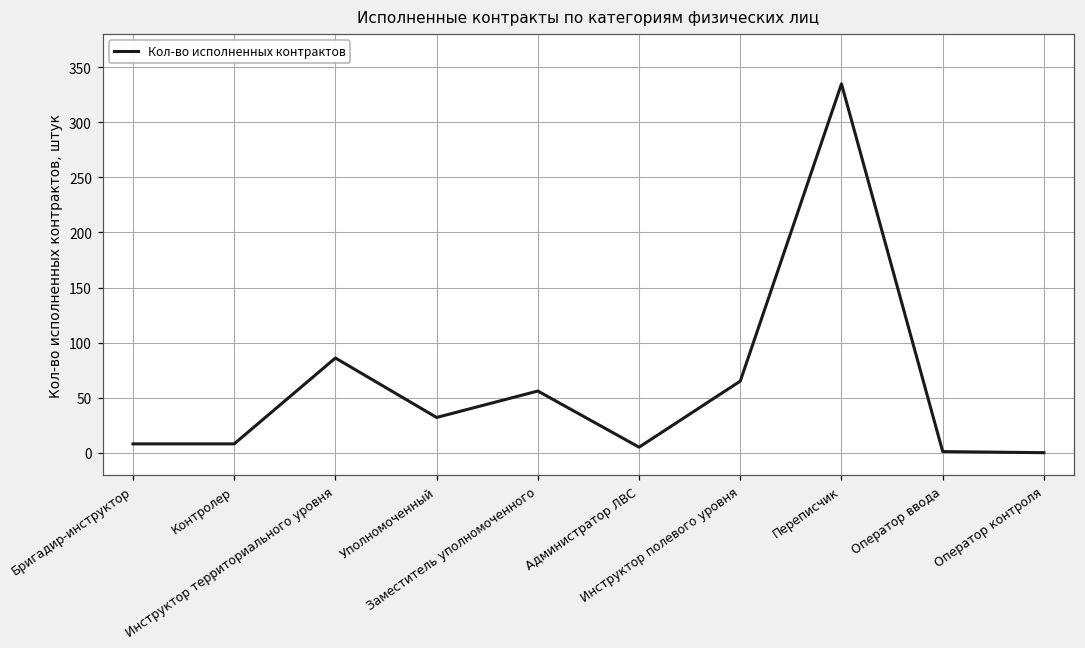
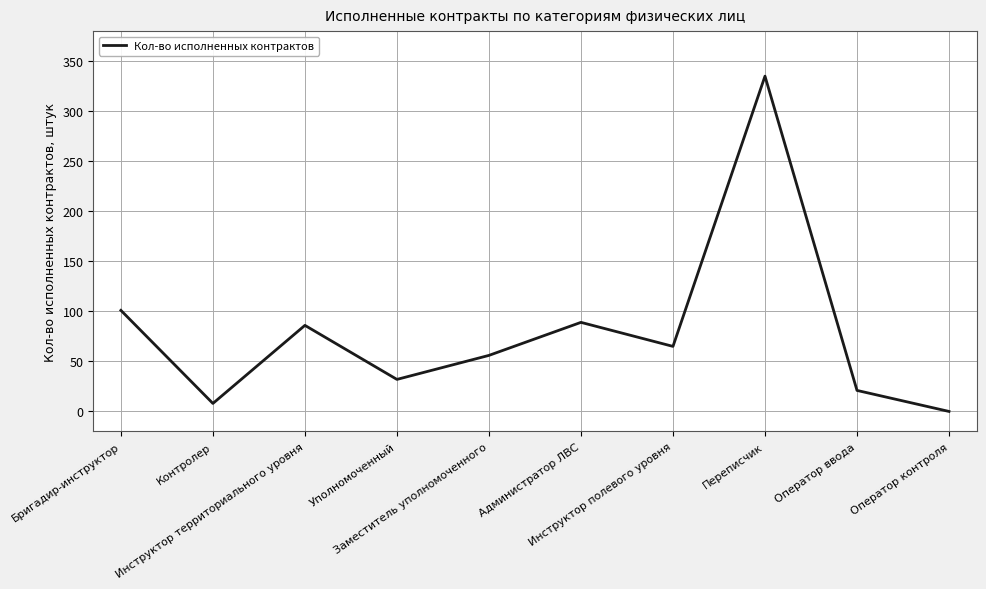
Бригадир-инструктор: 8 -> 101
Администратор ЛВС: 5 -> 89
Оператор ввода: 1 -> 21
